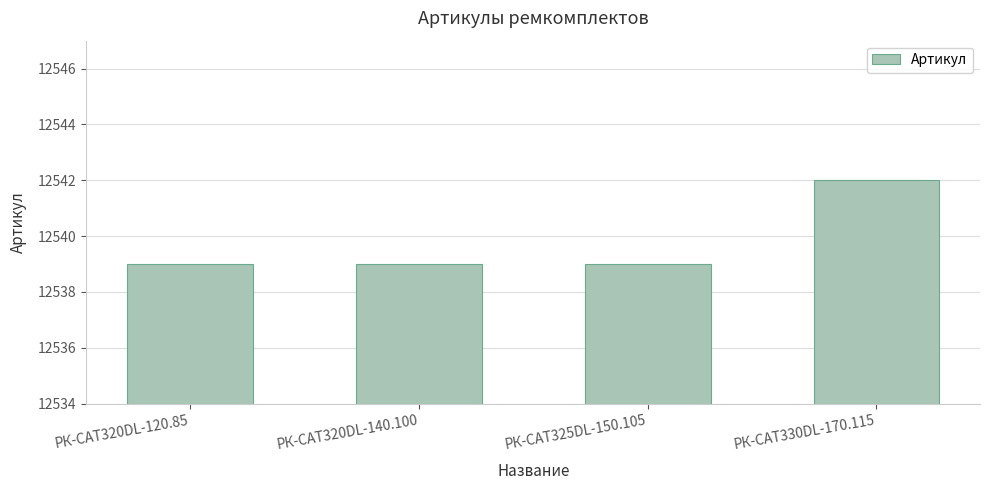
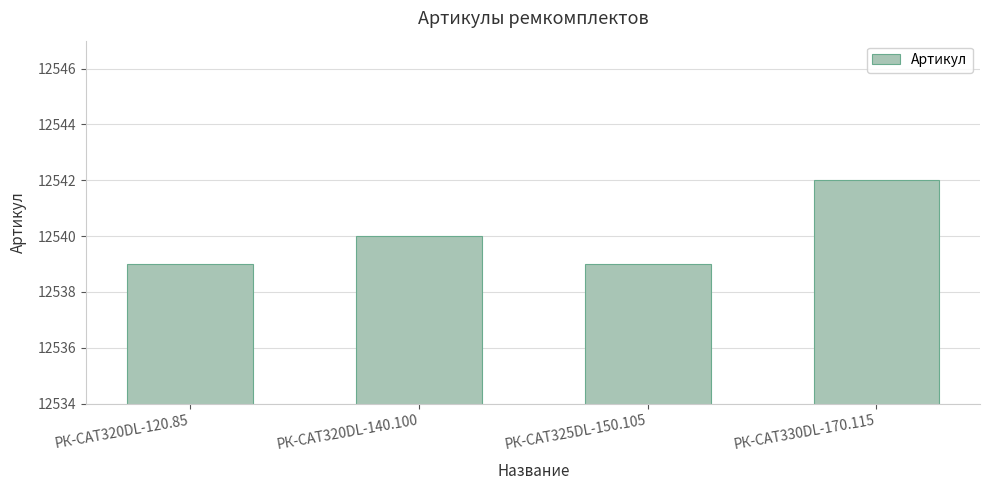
РК-CAT320DL-140.100: 12539 -> 12540
